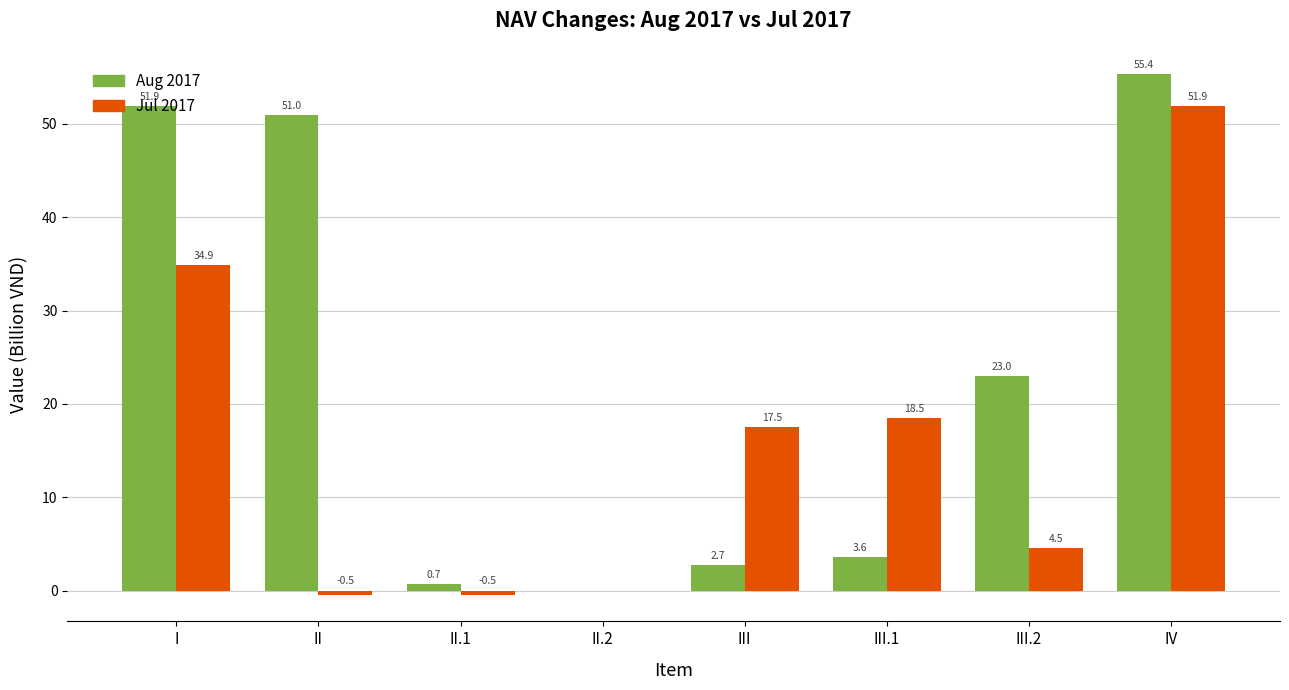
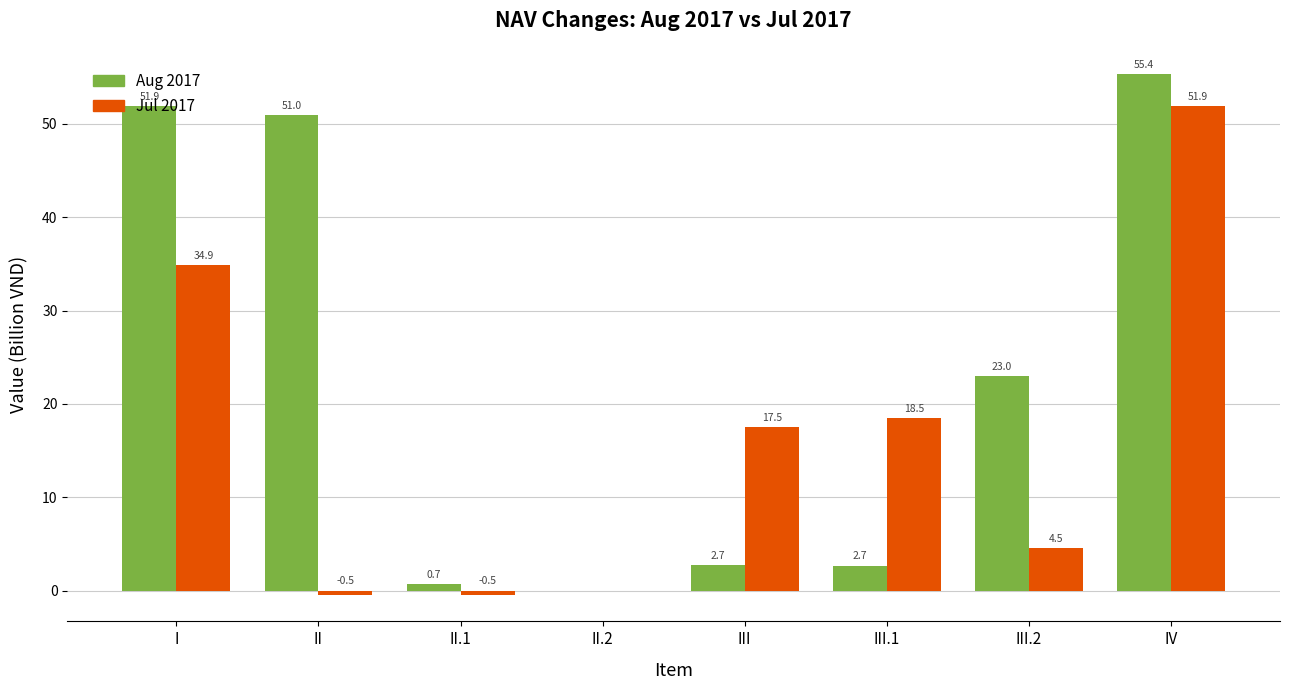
Aug 2017, III.1: 3.6 -> 2.7
